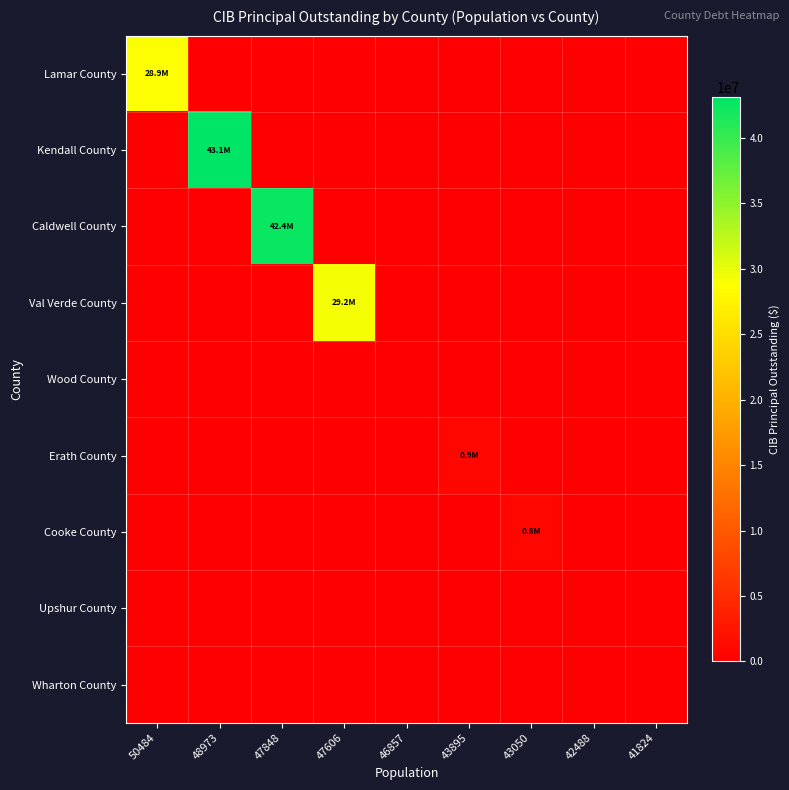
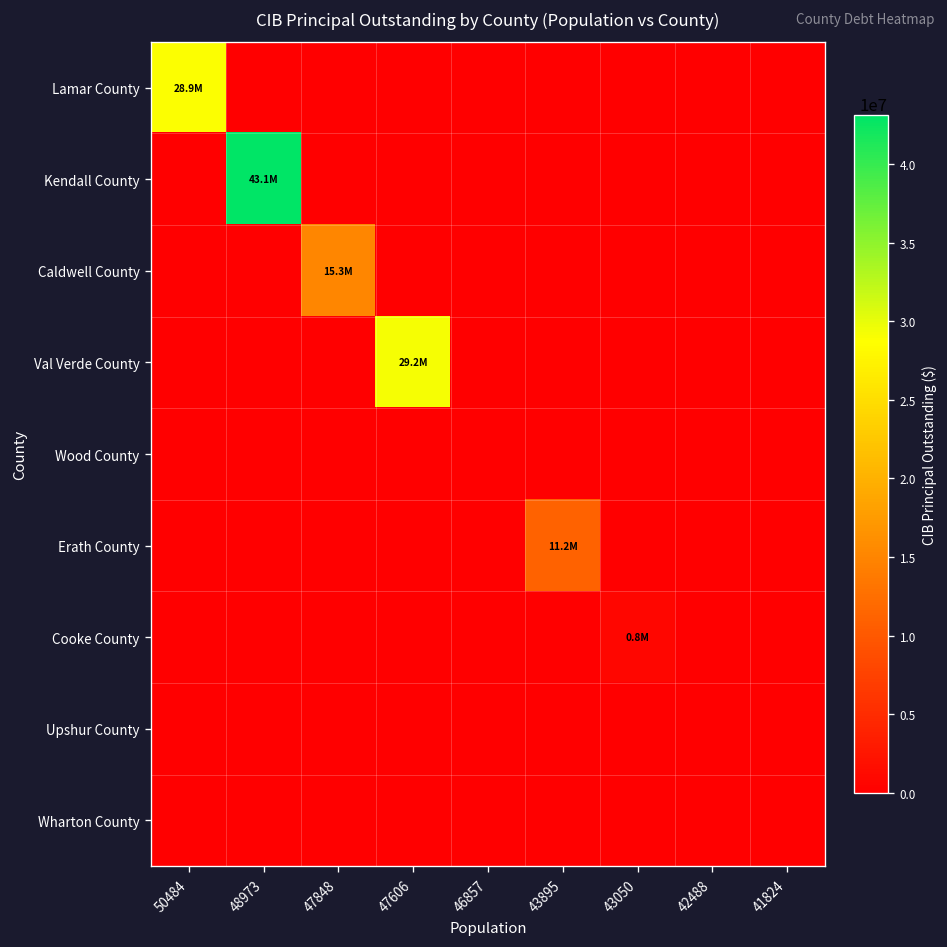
Caldwell County, 47848: 42.4M -> 15.3M
Erath County, 43895: 0.9M -> 11.2M
